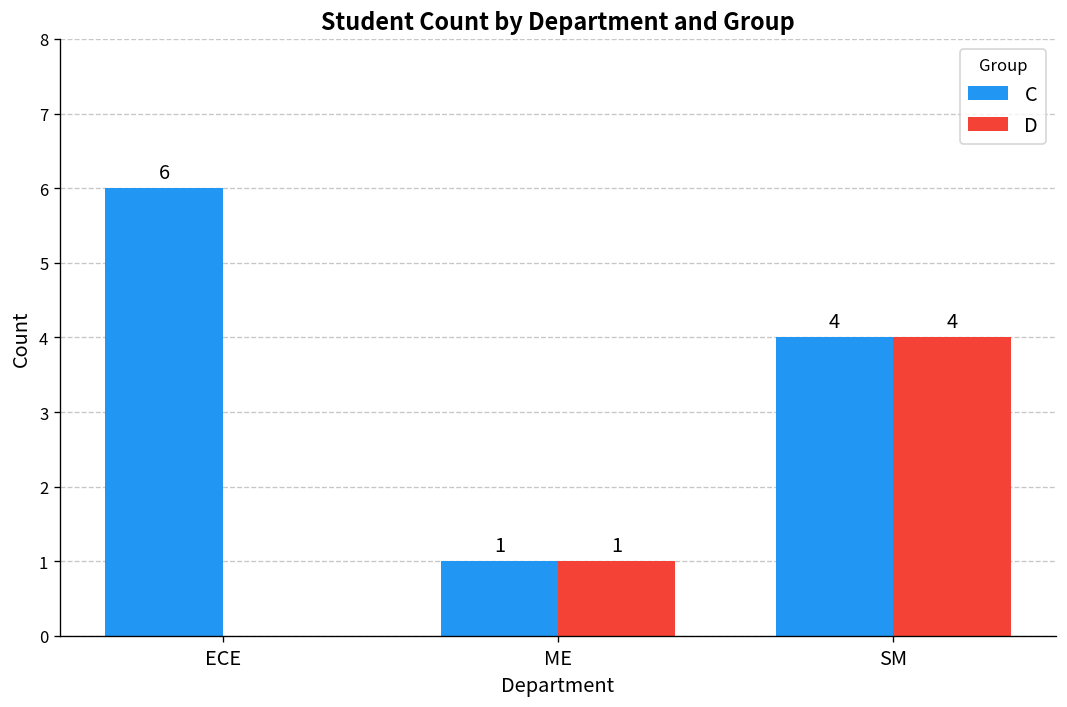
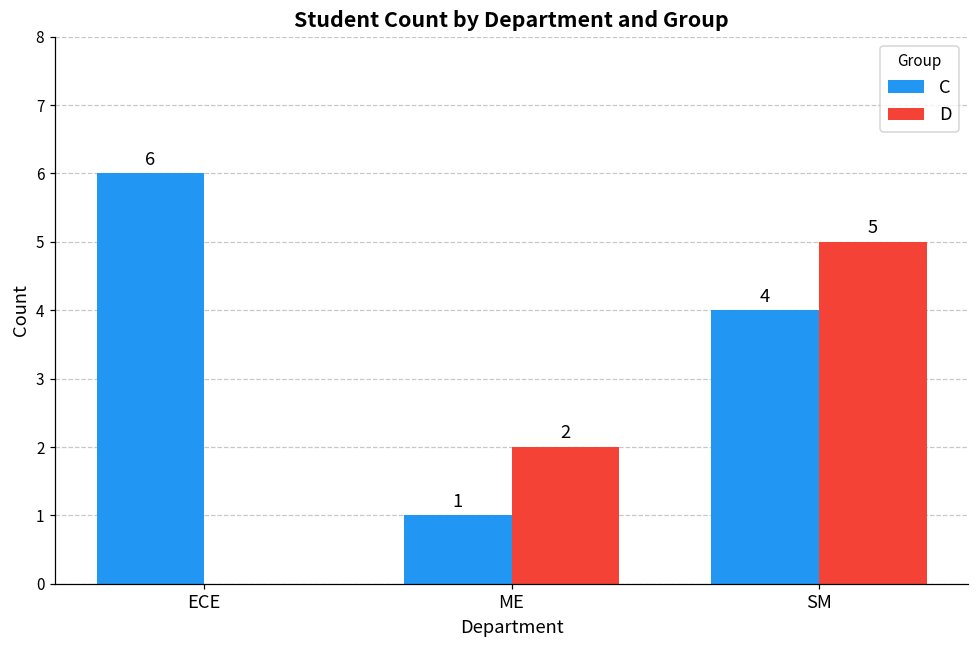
D, ME: 1 -> 2
D, SM: 4 -> 5
